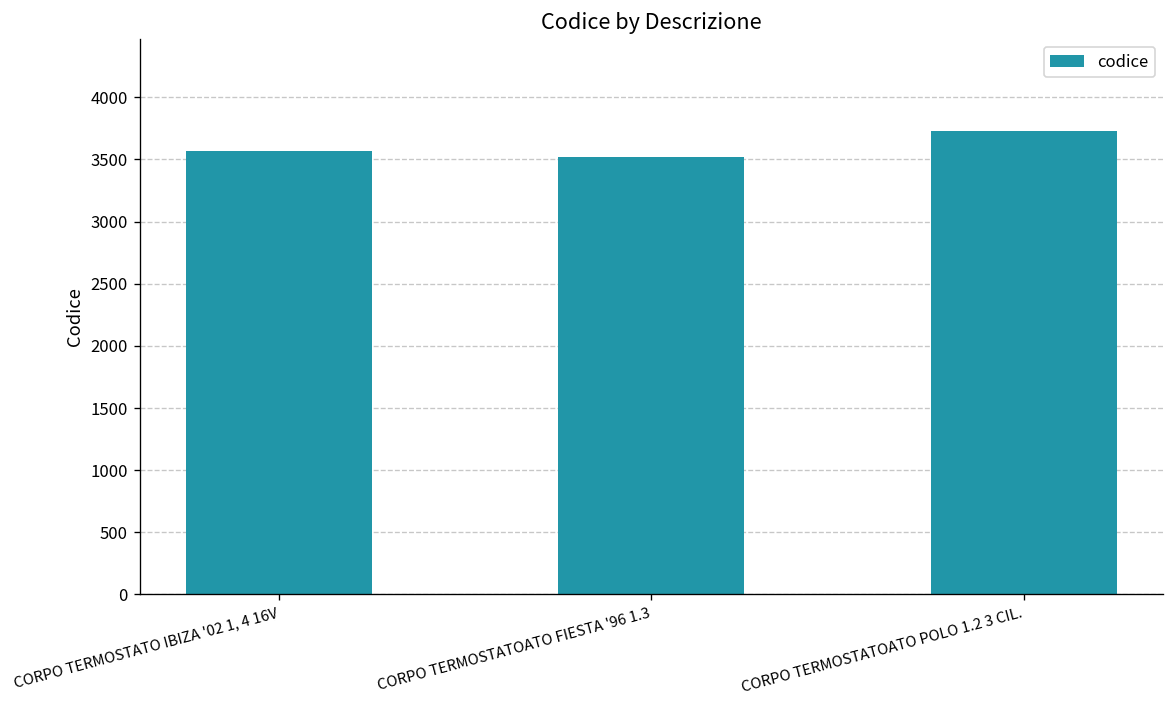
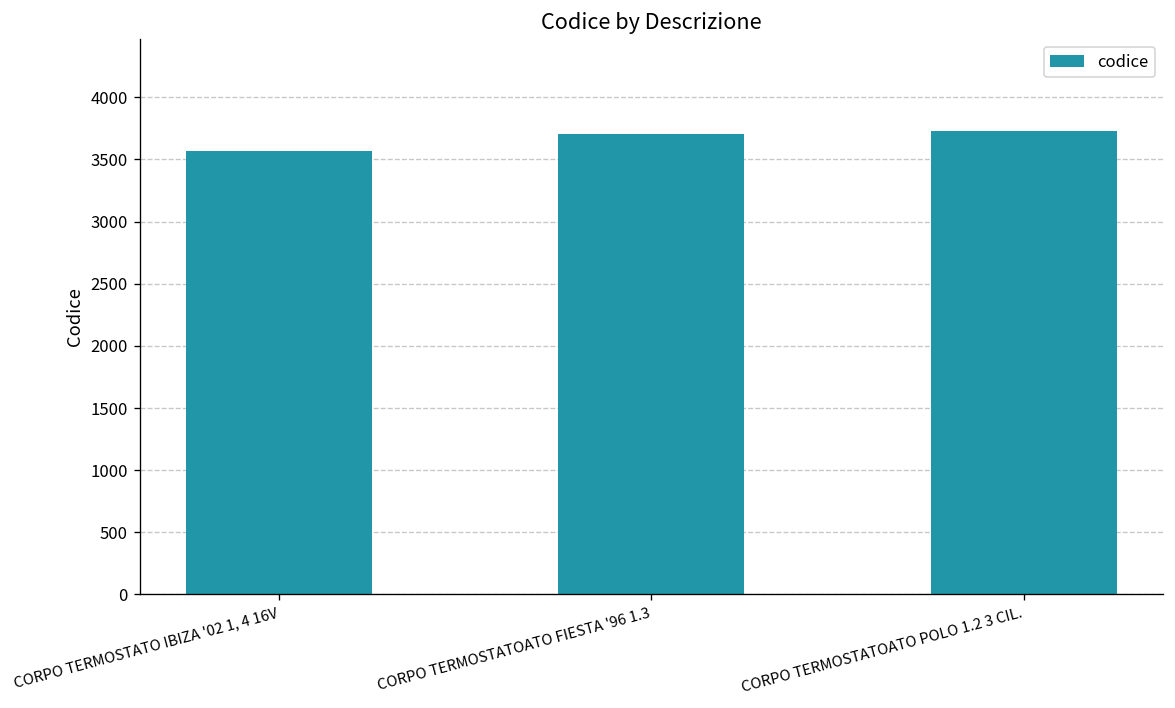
CORPO TERMOSTATOATO FIESTA '96 1.3: 3520 -> 3710
